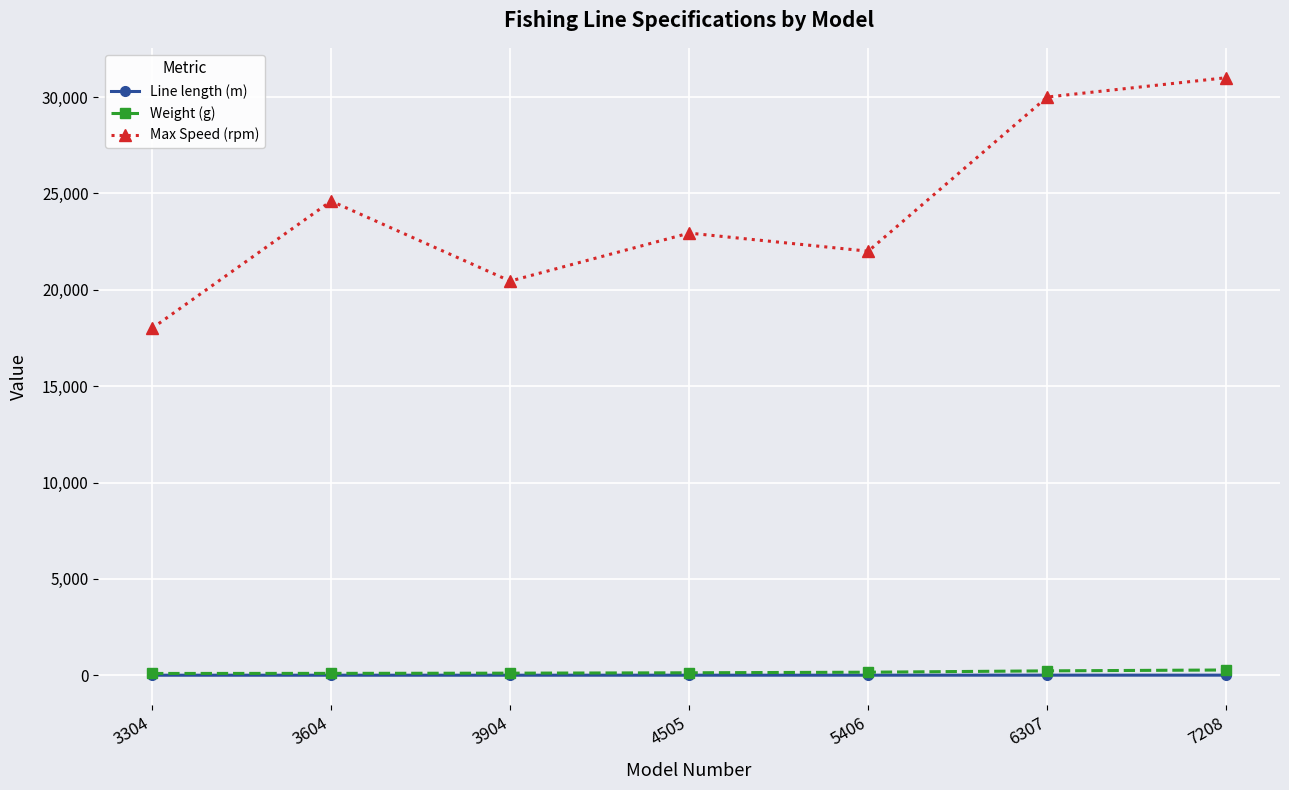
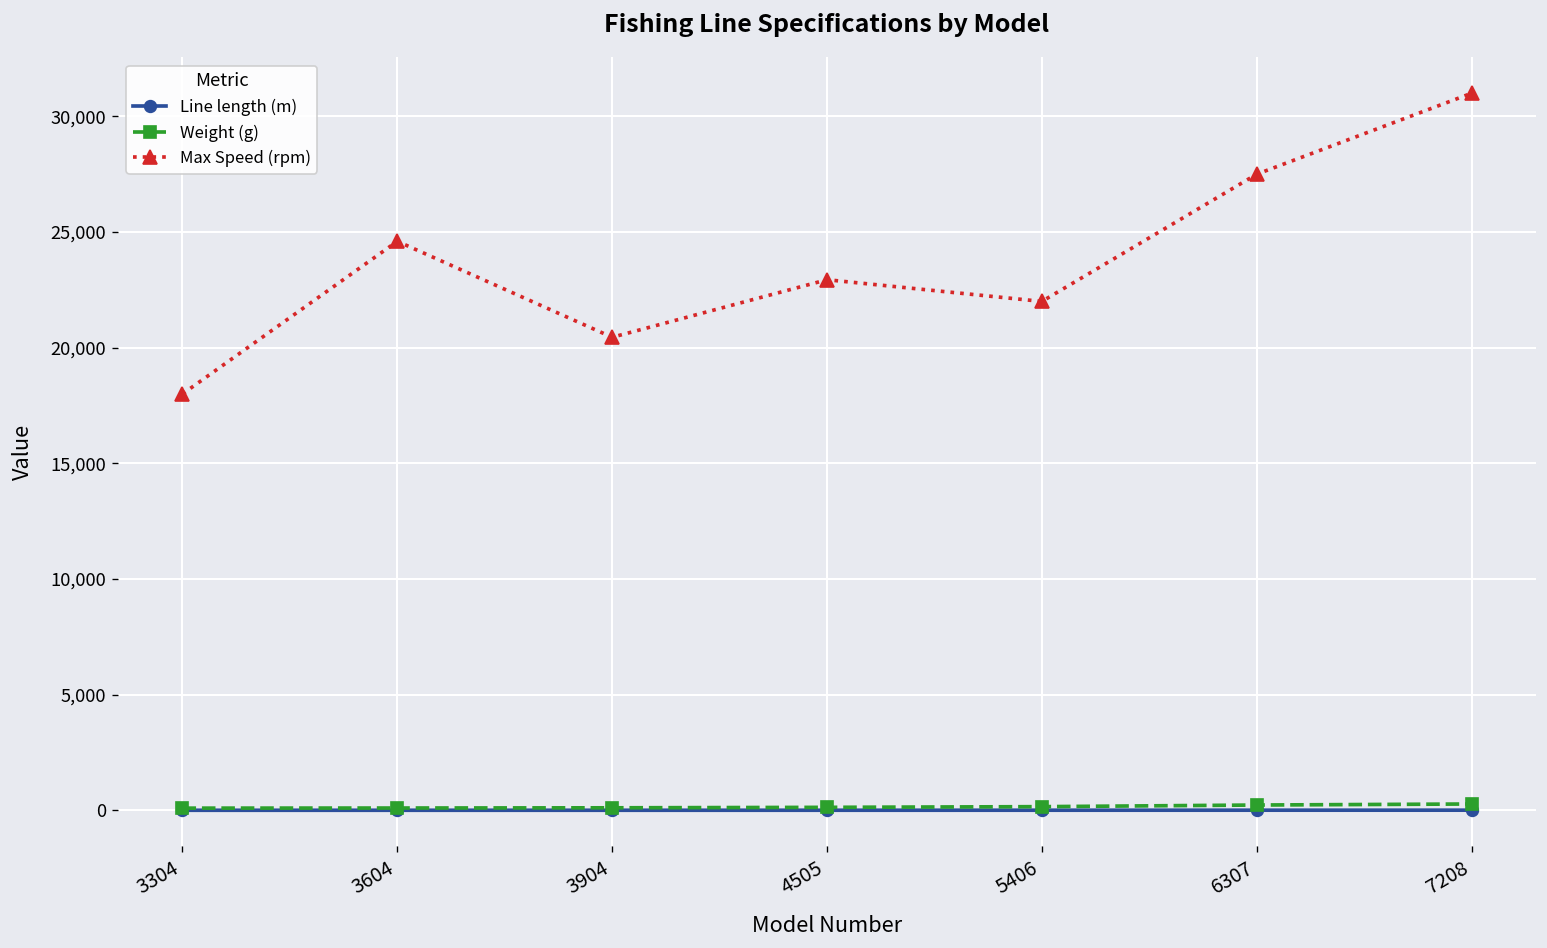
Max Speed (rpm), 6307: 30,000 -> 27,500
